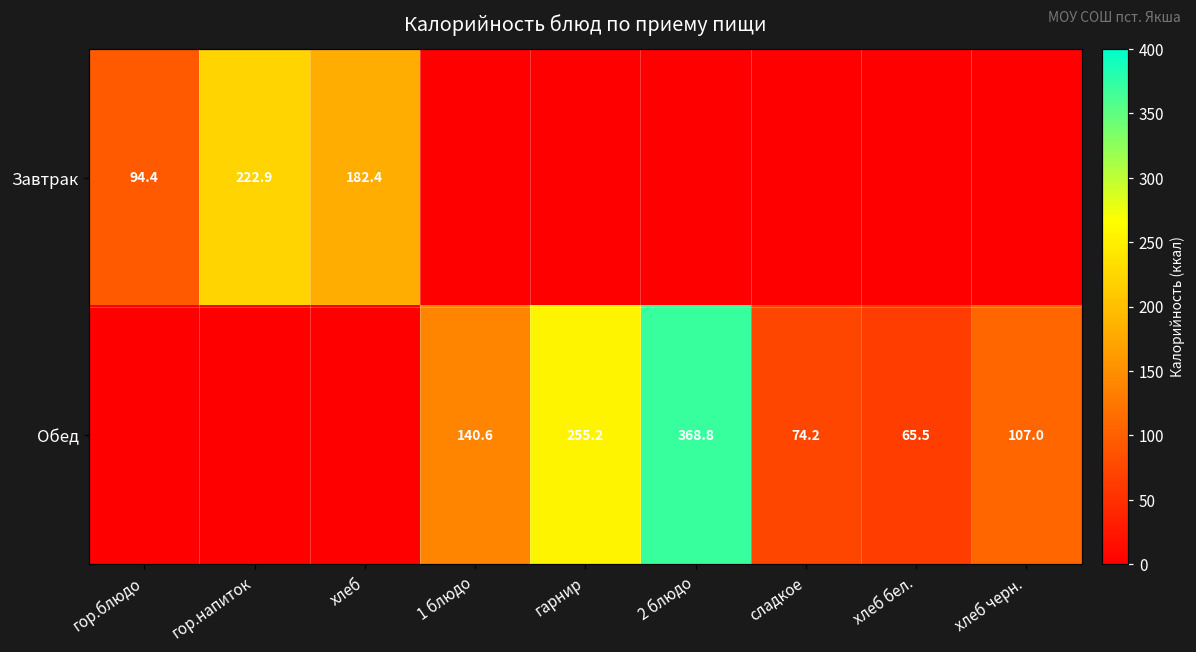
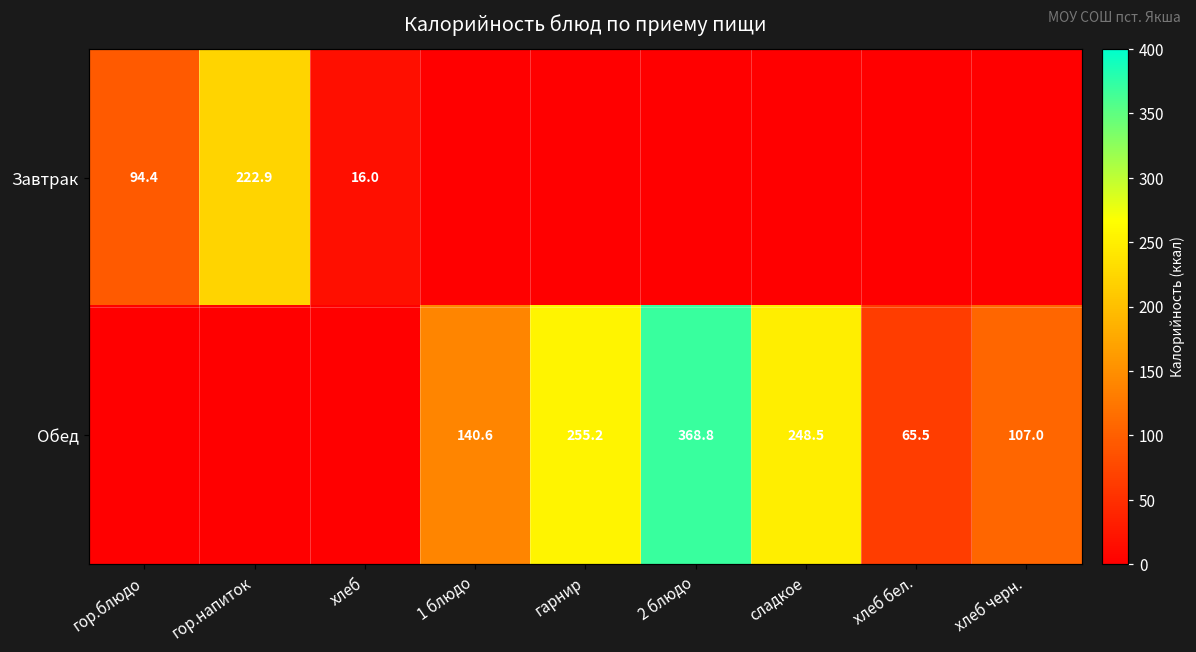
Завтрак, хлеб: 182.4 -> 16.0
Обед, сладкое: 74.2 -> 248.5
